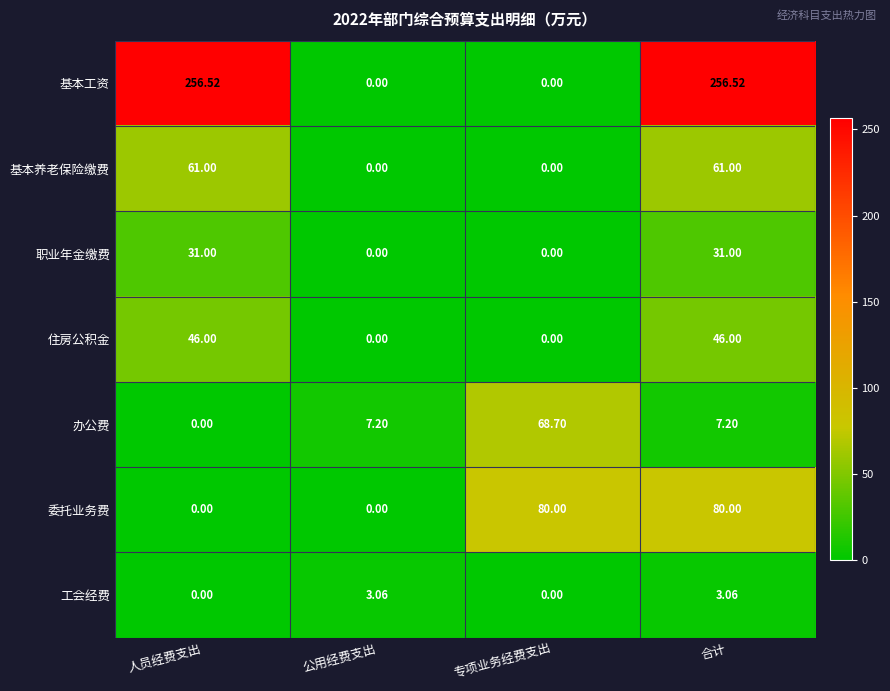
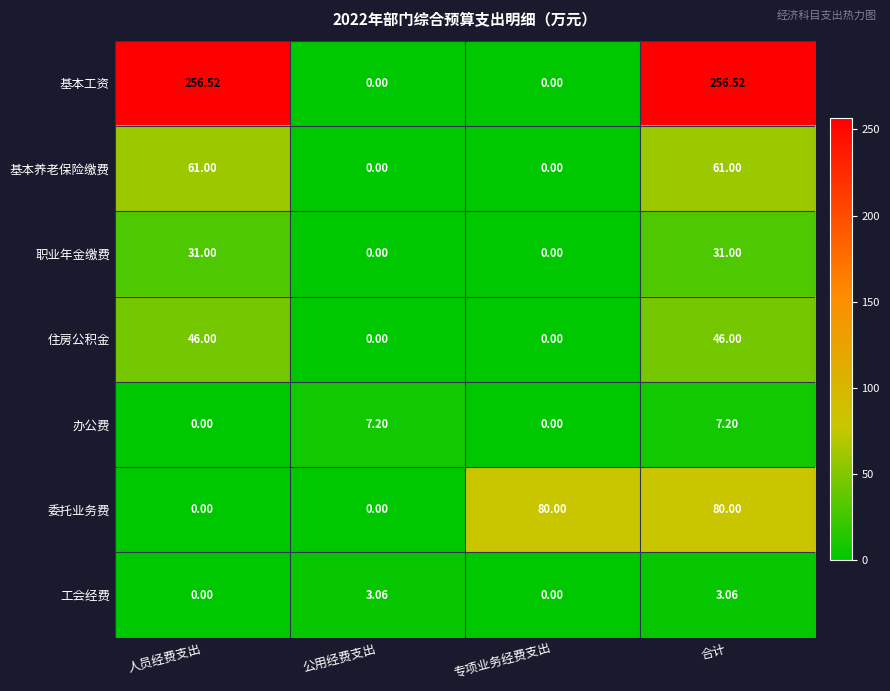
办公费, 专项业务经费支出: 68.70 -> 0.00
